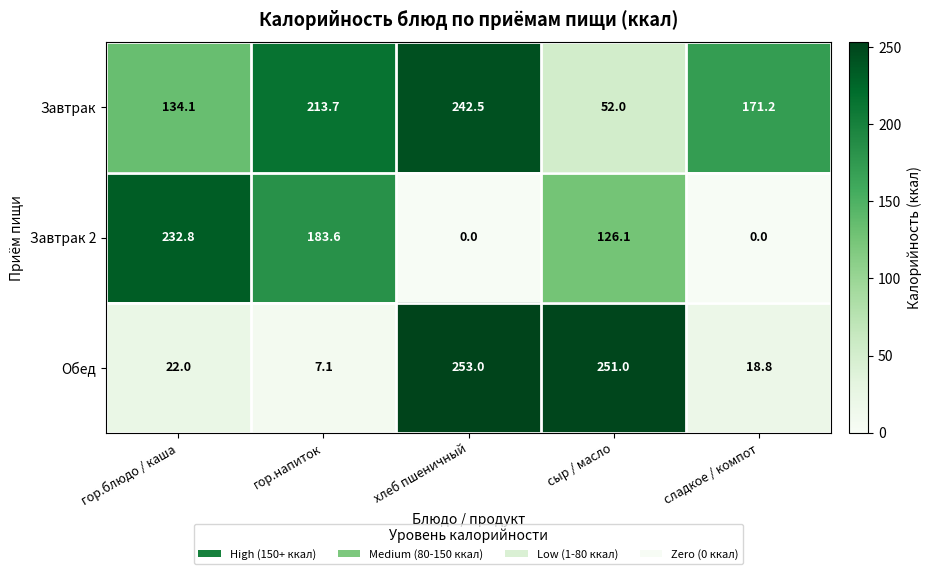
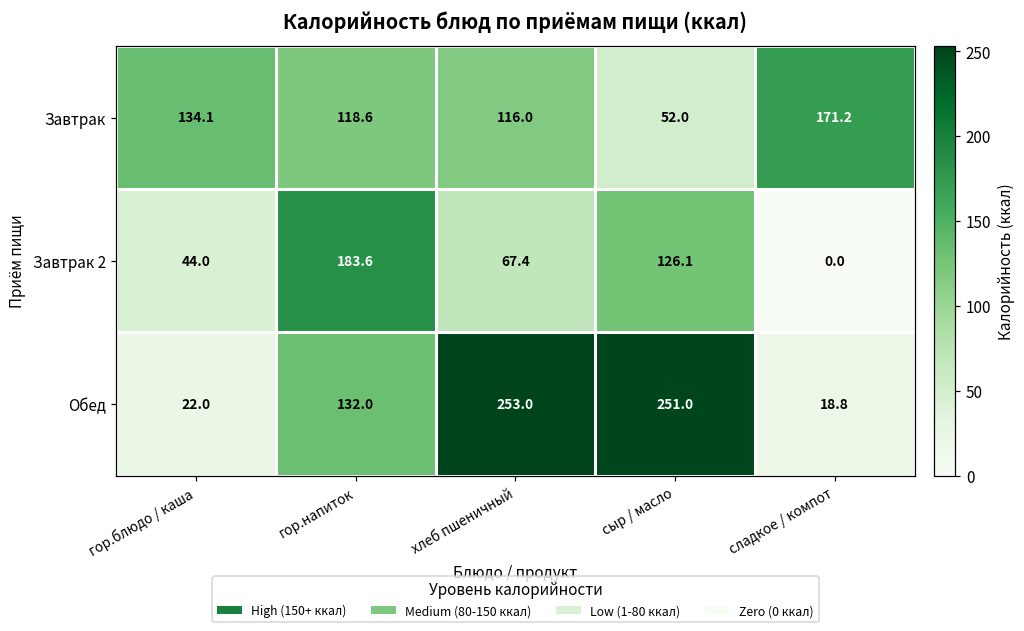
Завтрак, гор.напиток: 213.7 -> 118.6
Завтрак, хлеб пшеничный: 242.5 -> 116.0
Завтрак 2, гор.блюдо / каша: 232.8 -> 44.0
Завтрак 2, хлеб пшеничный: 0.0 -> 67.4
Обед, гор.напиток: 7.1 -> 132.0
